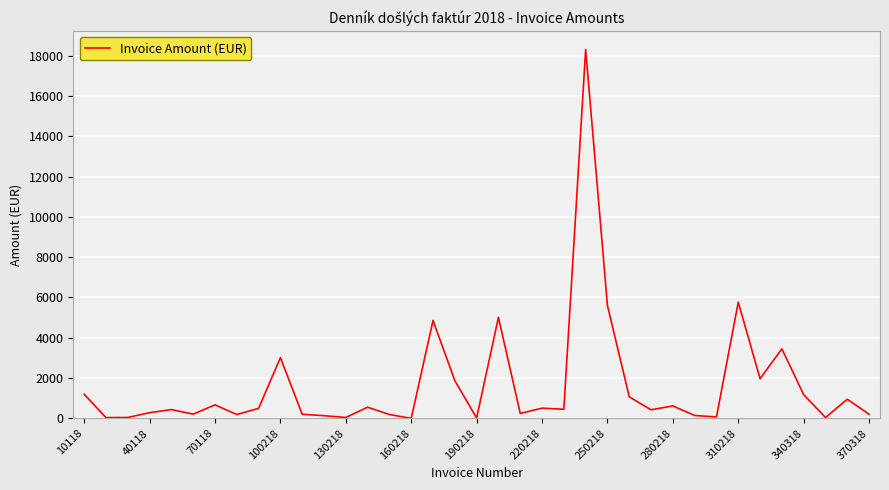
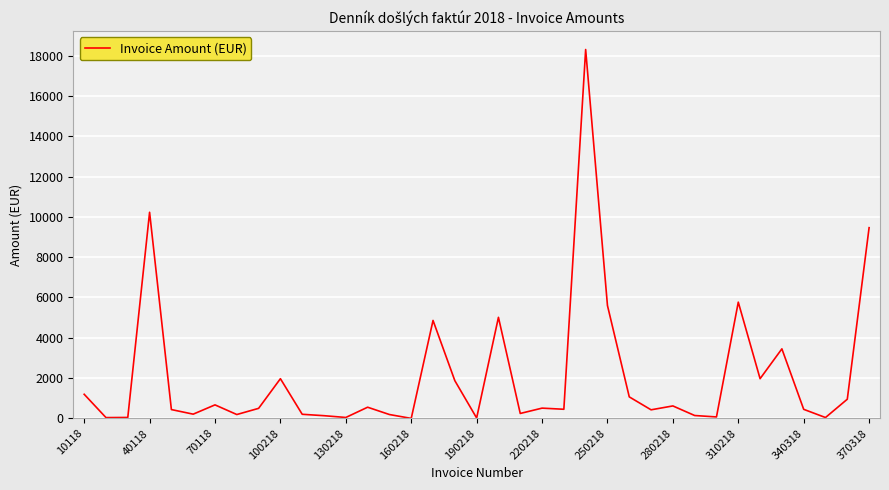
40118: 300 -> 10200
100218: 3000 -> 2000
340318: 1200 -> 500
370318: 200 -> 9500
